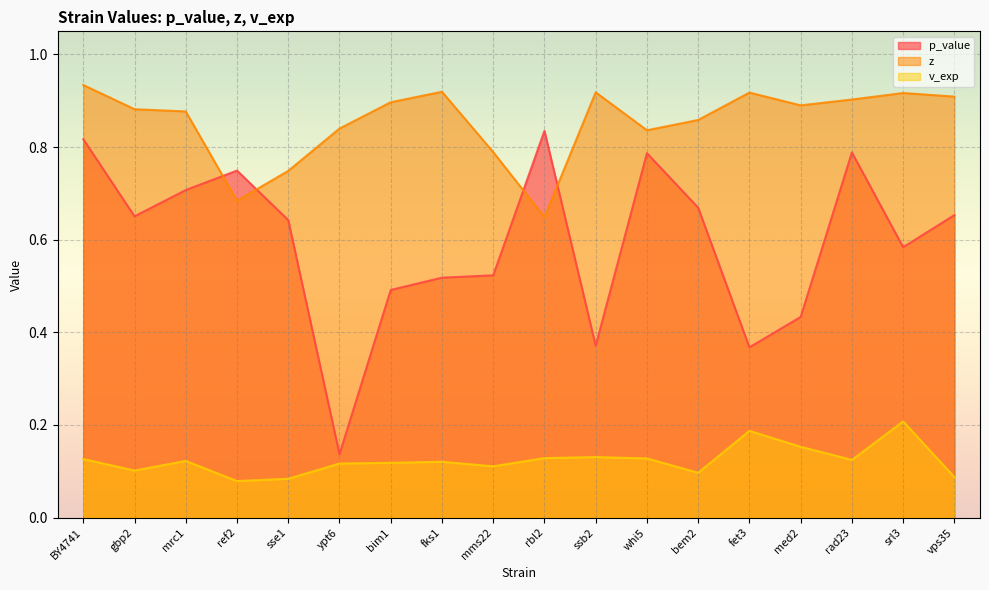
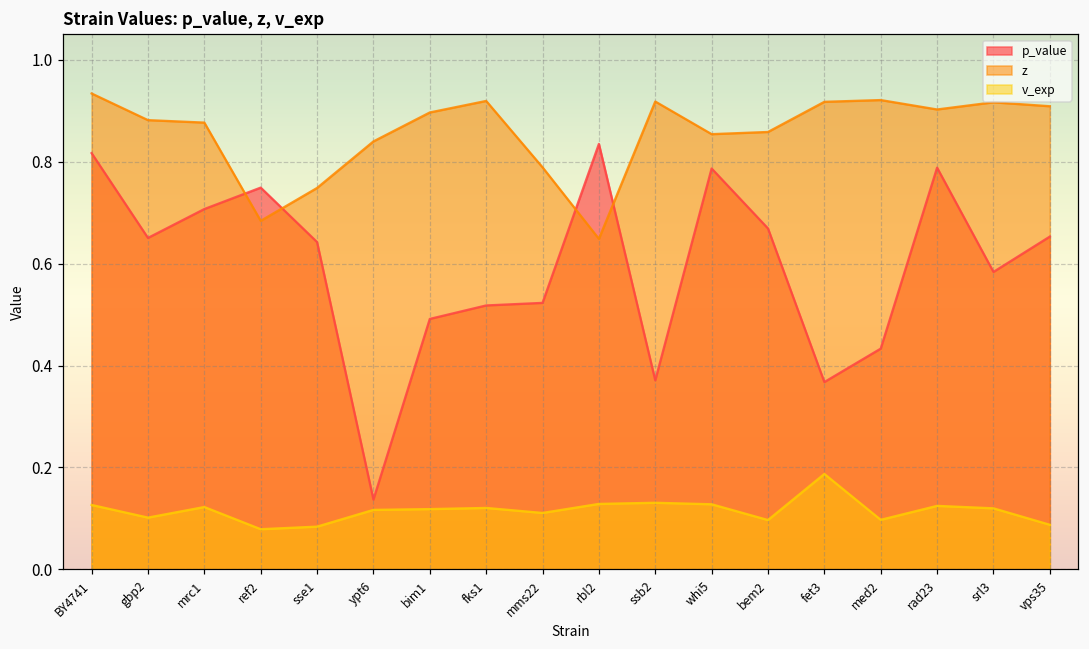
z, whi5: 0.84 -> 0.85
z, med2: 0.89 -> 0.92
v_exp, med2: 0.15 -> 0.10
v_exp, srl3: 0.21 -> 0.12
